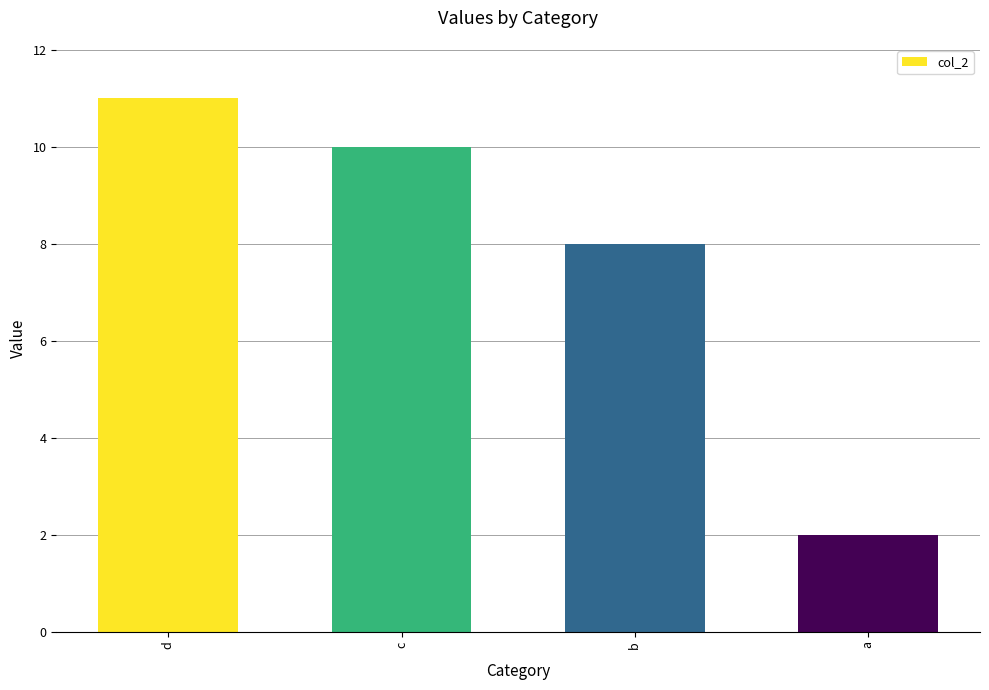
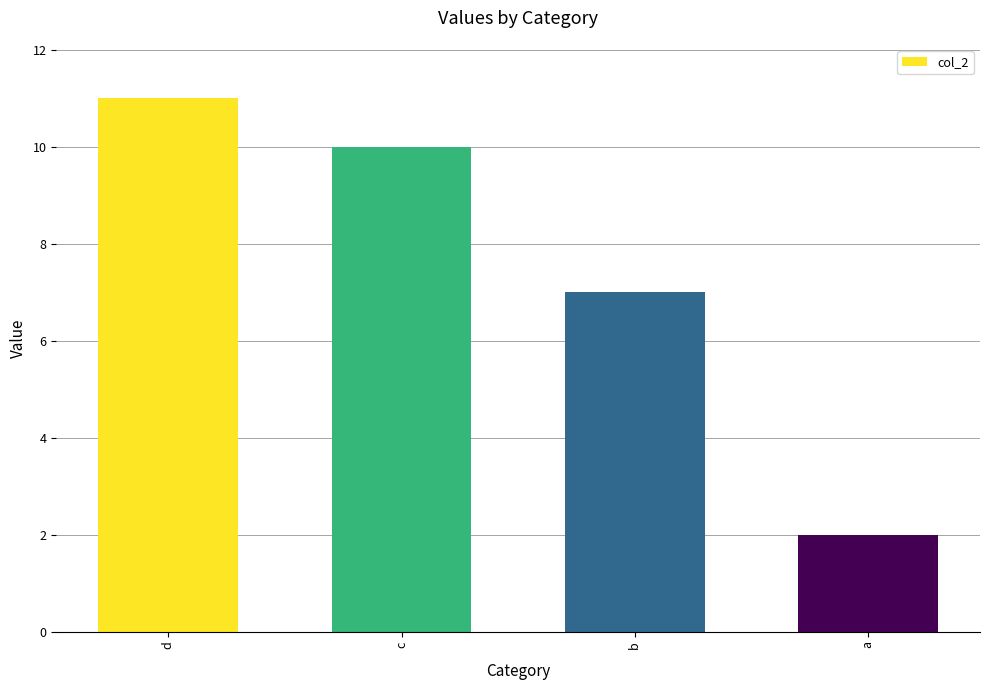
b: 8 -> 7
